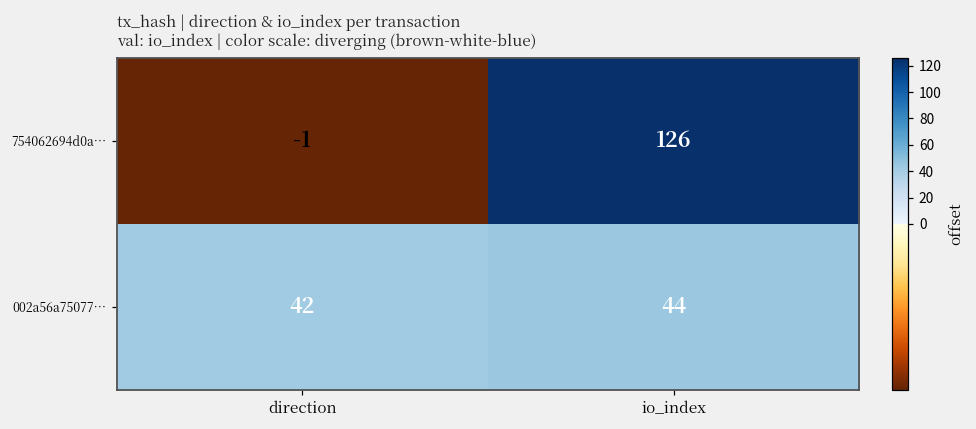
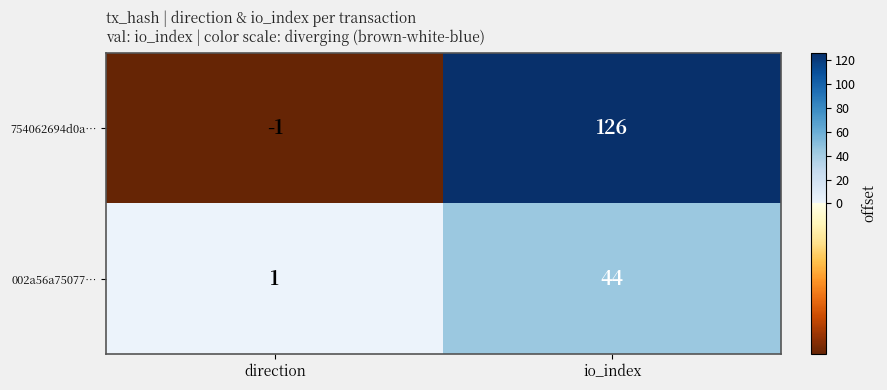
002a56a75077…, direction: 42 -> 1
